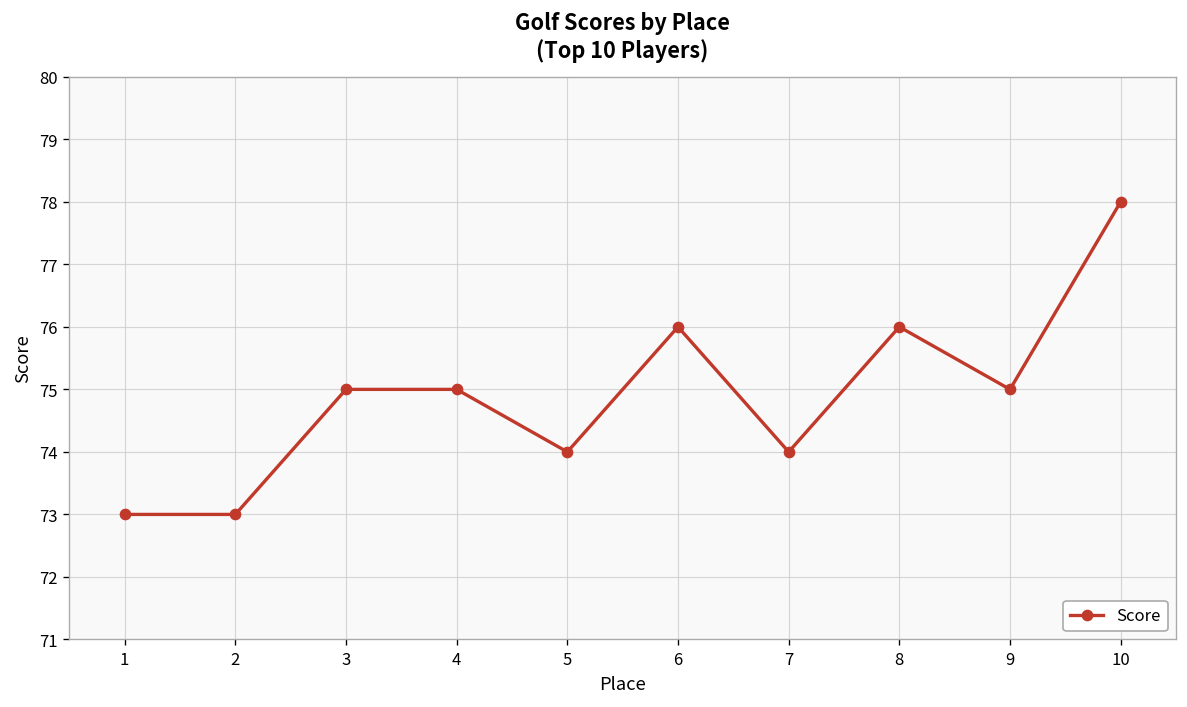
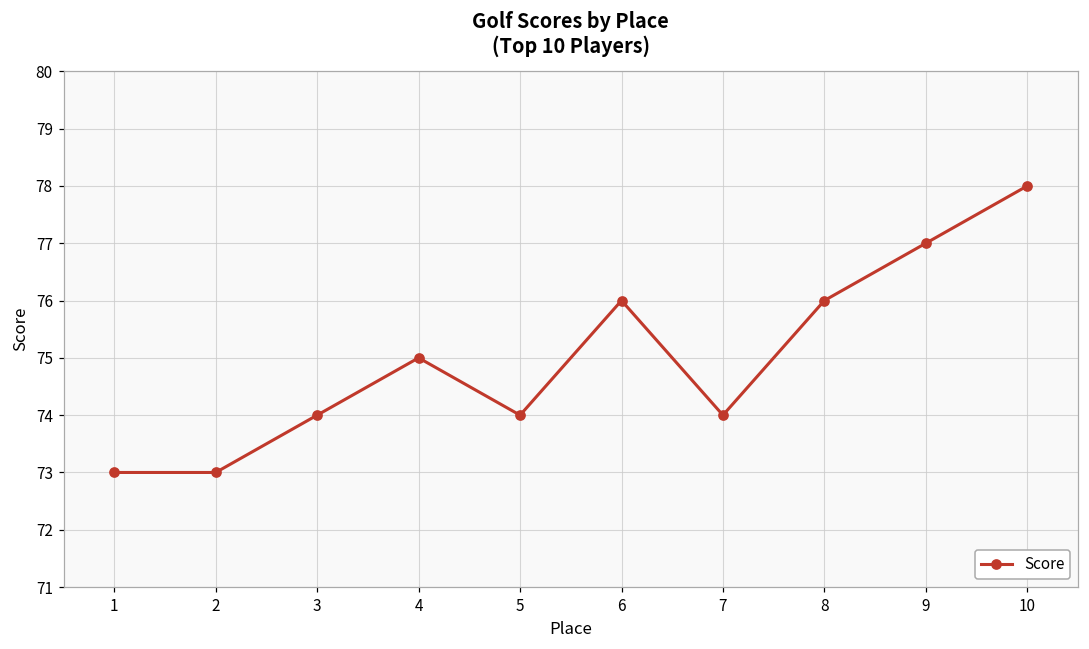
3: 75 -> 74
9: 75 -> 77
